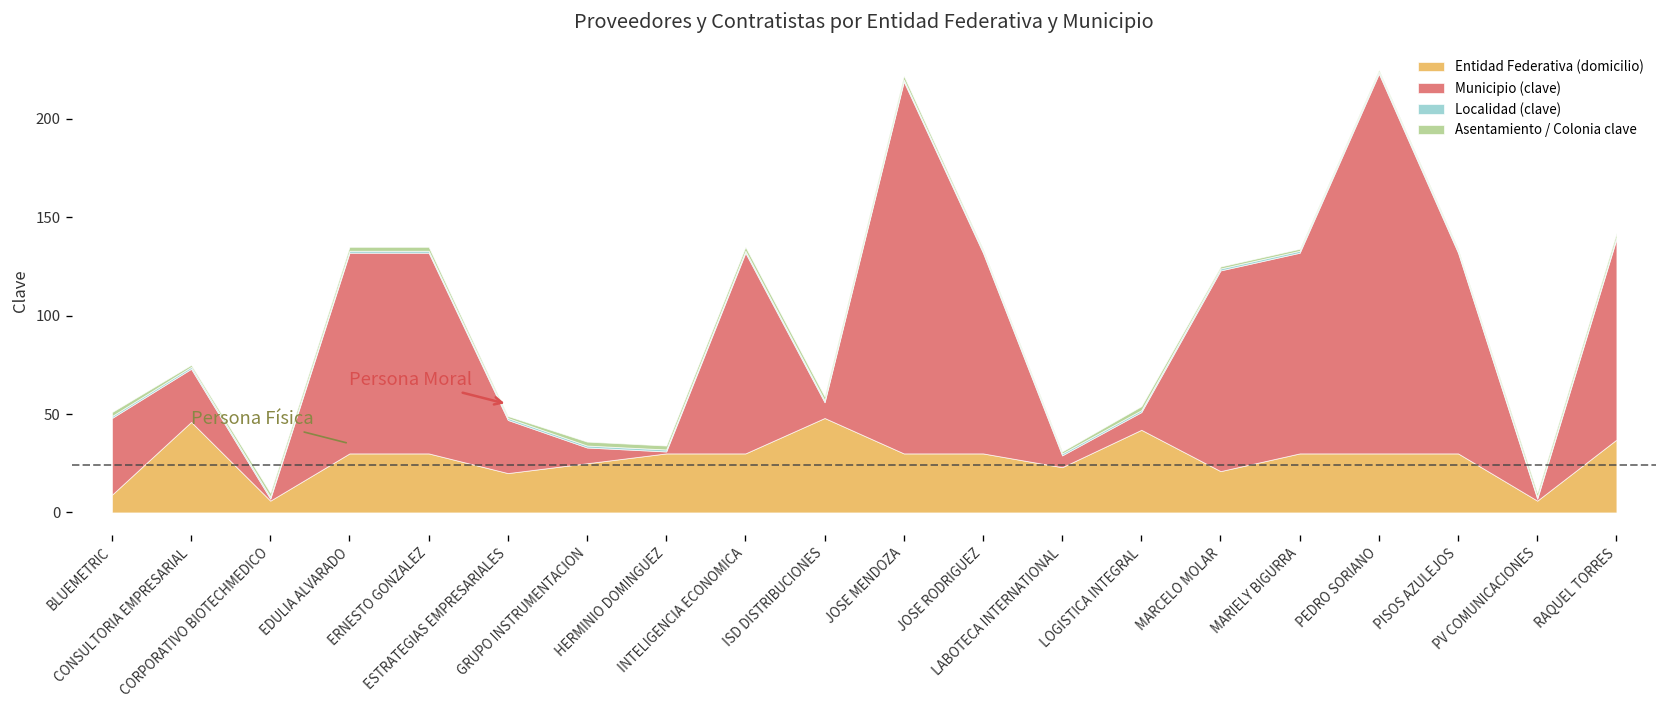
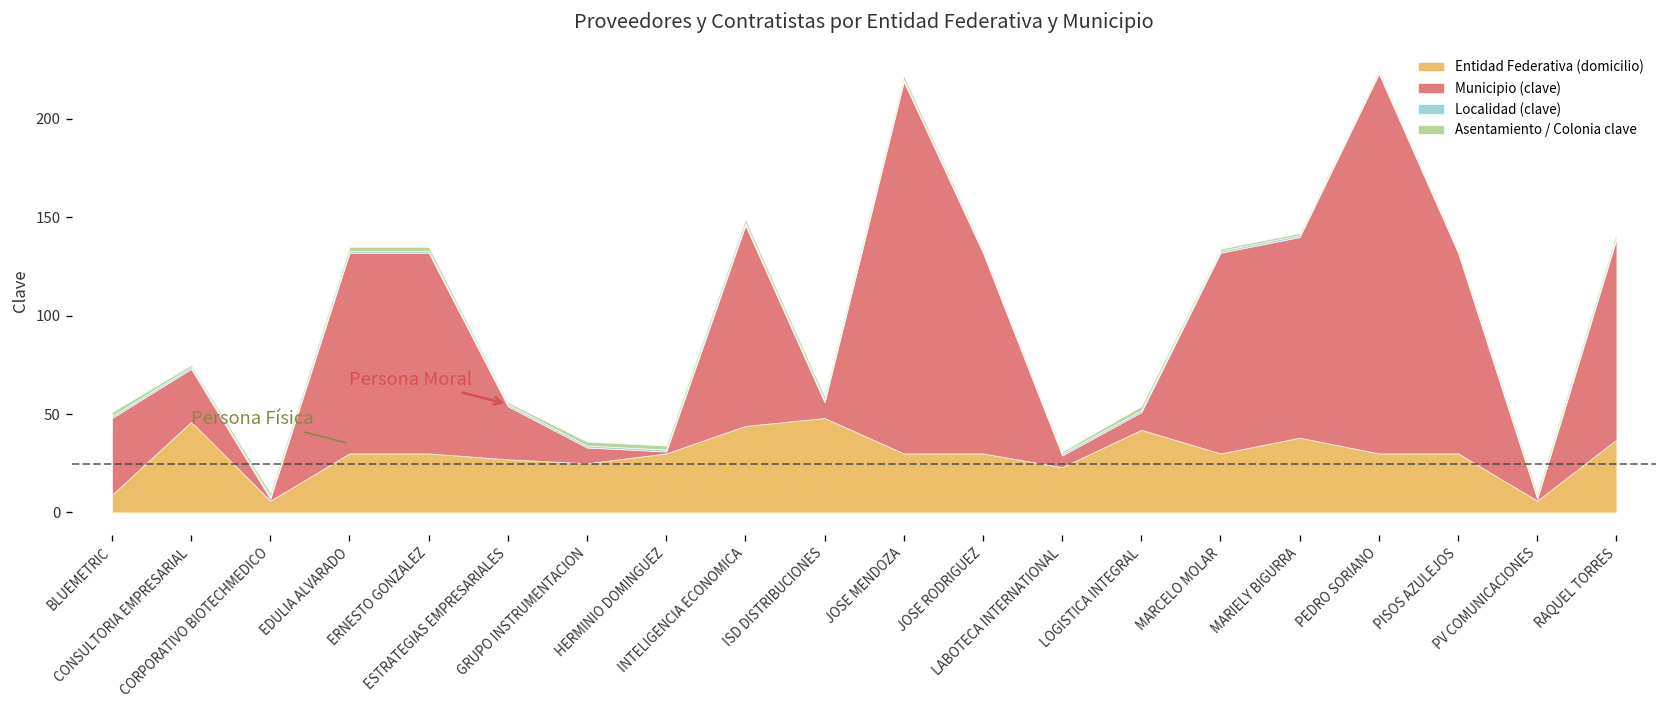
Entidad Federativa (domicilio), ESTRATEGIAS EMPRESARIALES: 20 -> 27
Entidad Federativa (domicilio), INTELIGENCIA ECONOMICA: 30 -> 44
Entidad Federativa (domicilio), MARCELO MOLAR: 21 -> 30
Entidad Federativa (domicilio), MARIELY BIGURRA: 30 -> 38
